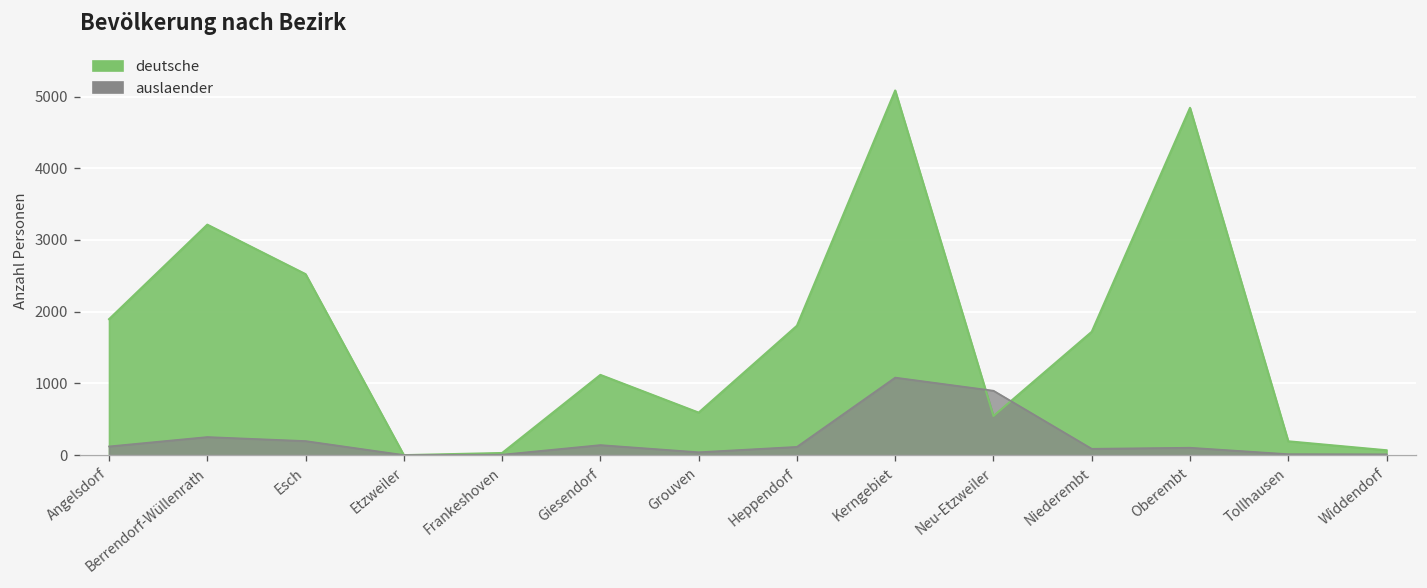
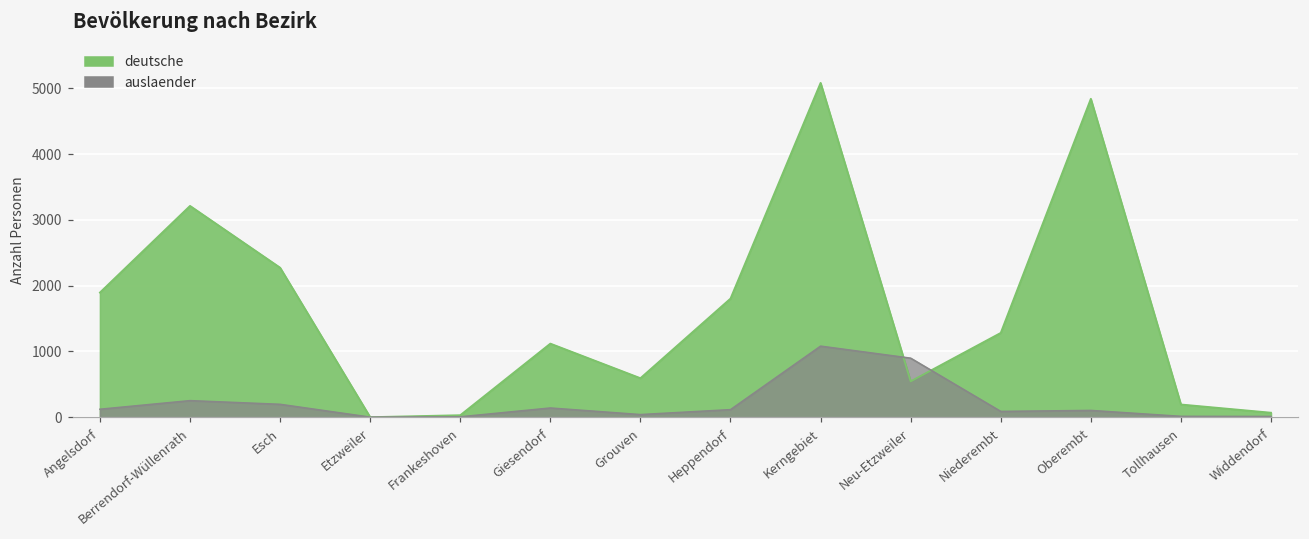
deutsche, Esch: 2500 -> 2300
deutsche, Niederembt: 1700 -> 1300
